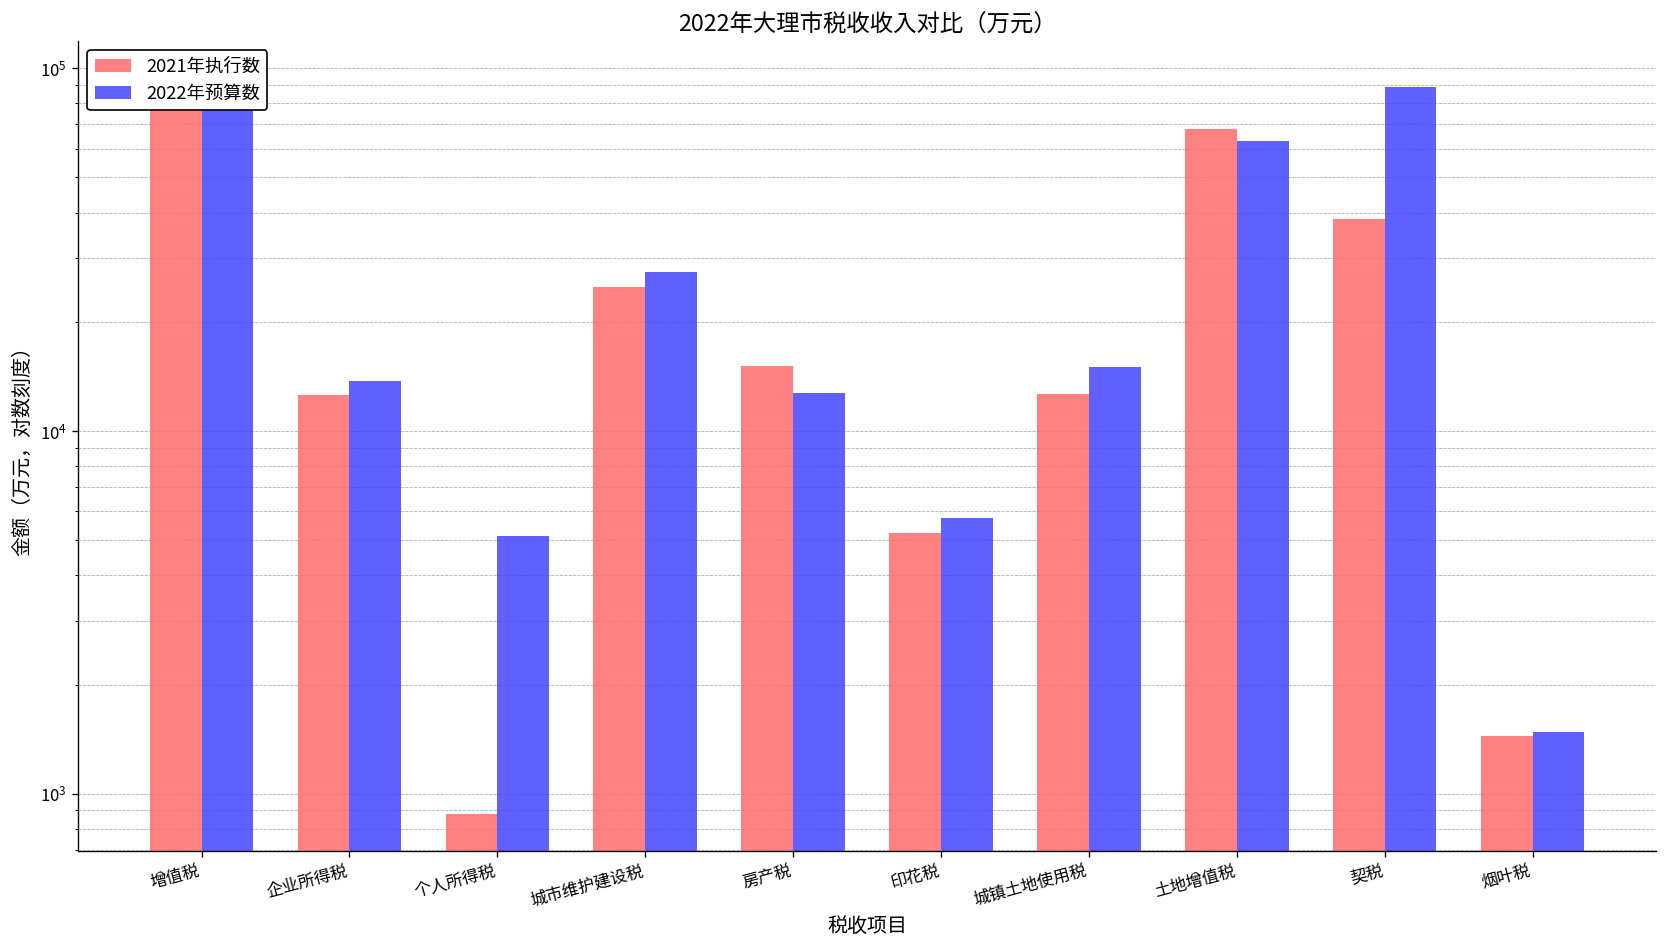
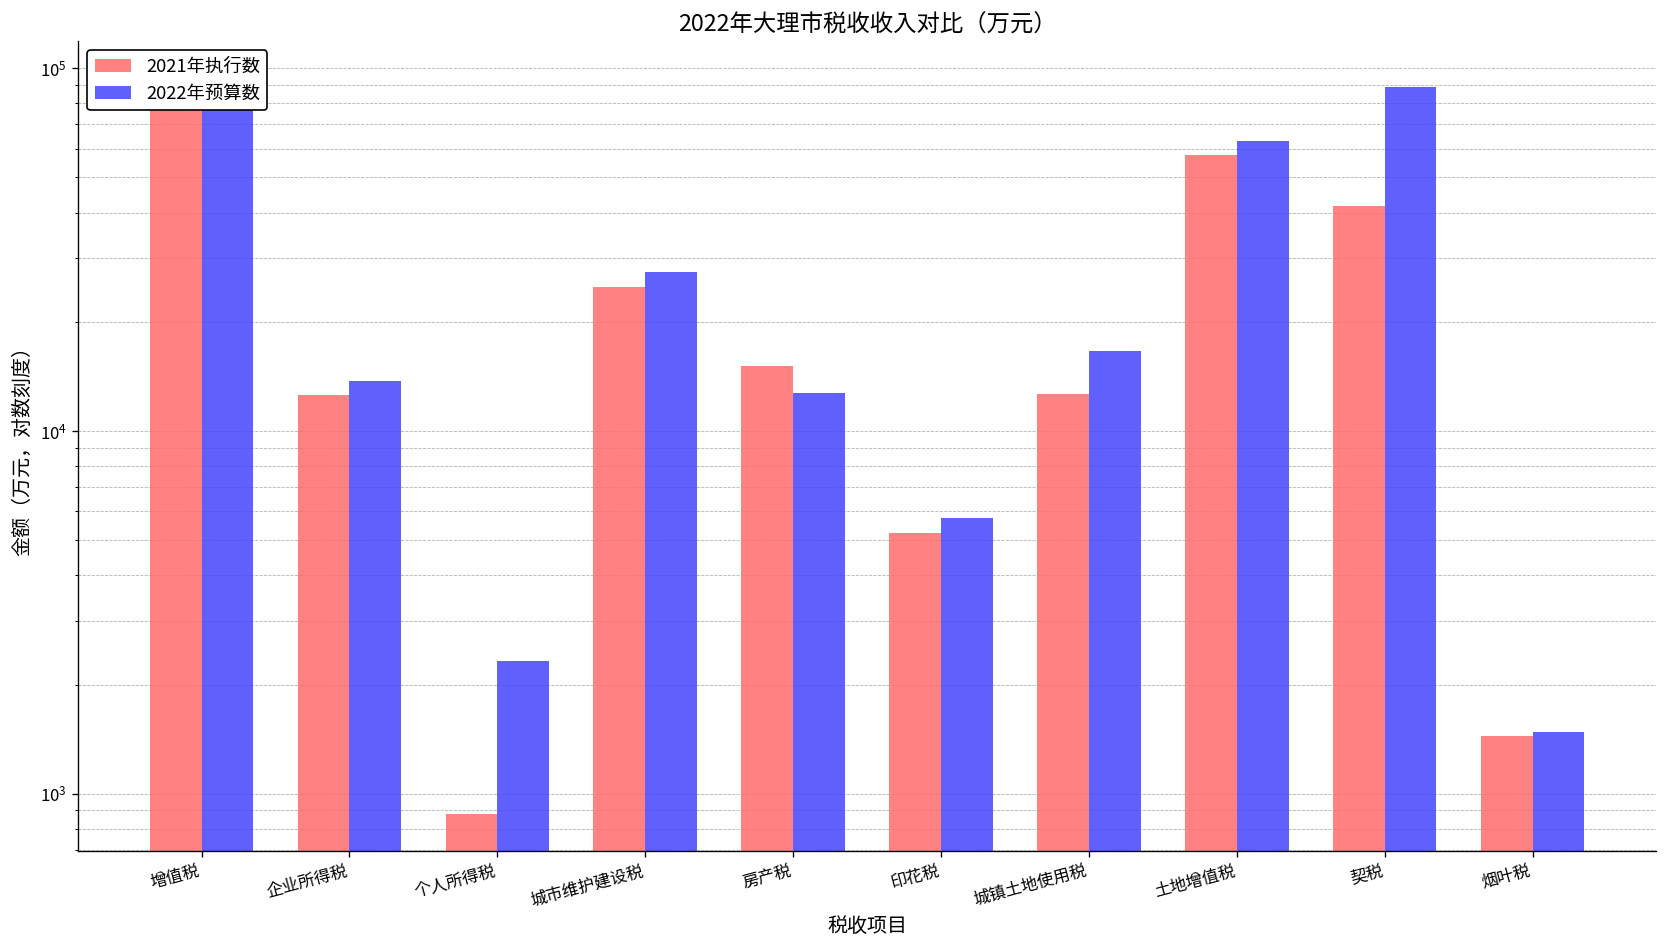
2022年预算数, 个人所得税: 5100 -> 2300
2022年预算数, 城镇土地使用税: 15000 -> 17000
2021年执行数, 土地增值税: 68000 -> 58000
2021年执行数, 契税: 38000 -> 42000
